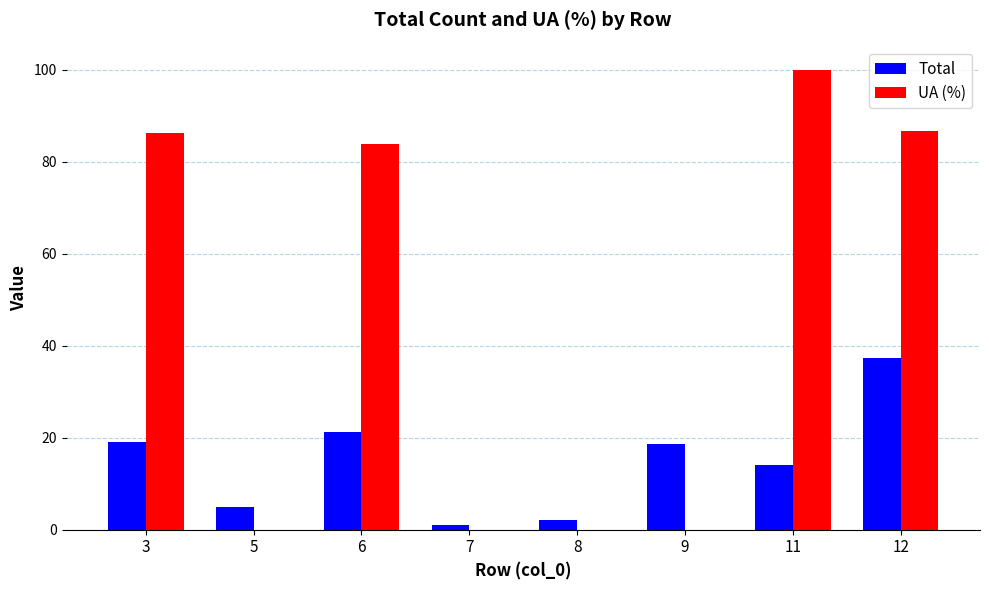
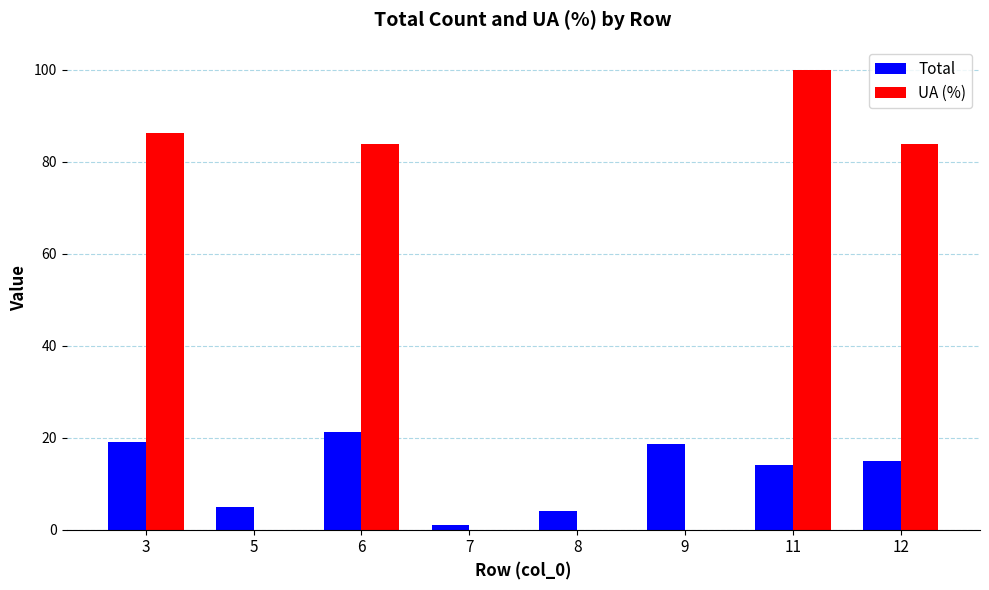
Total, 8: 2 -> 4
Total, 12: 37 -> 15
UA (%), 12: 87 -> 84
